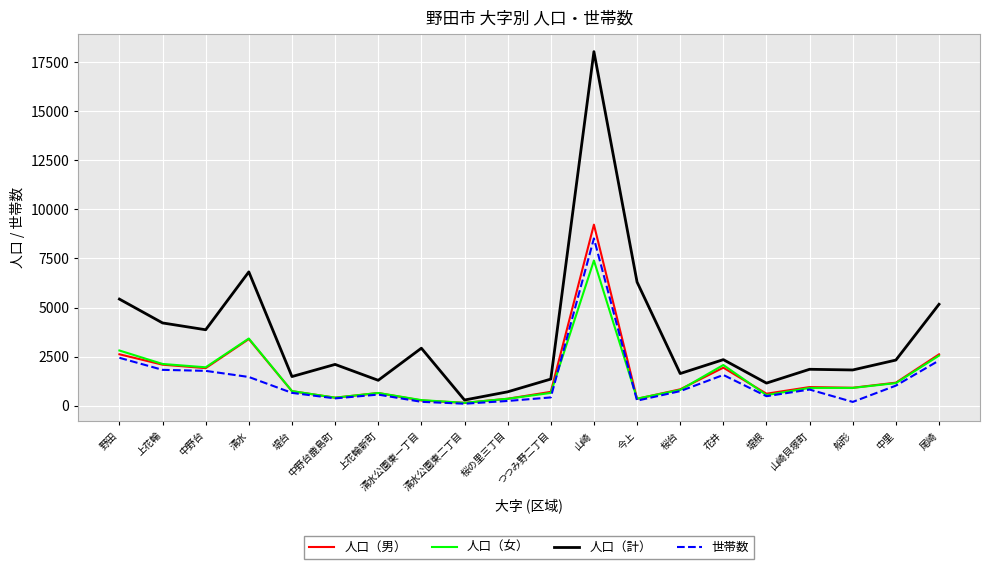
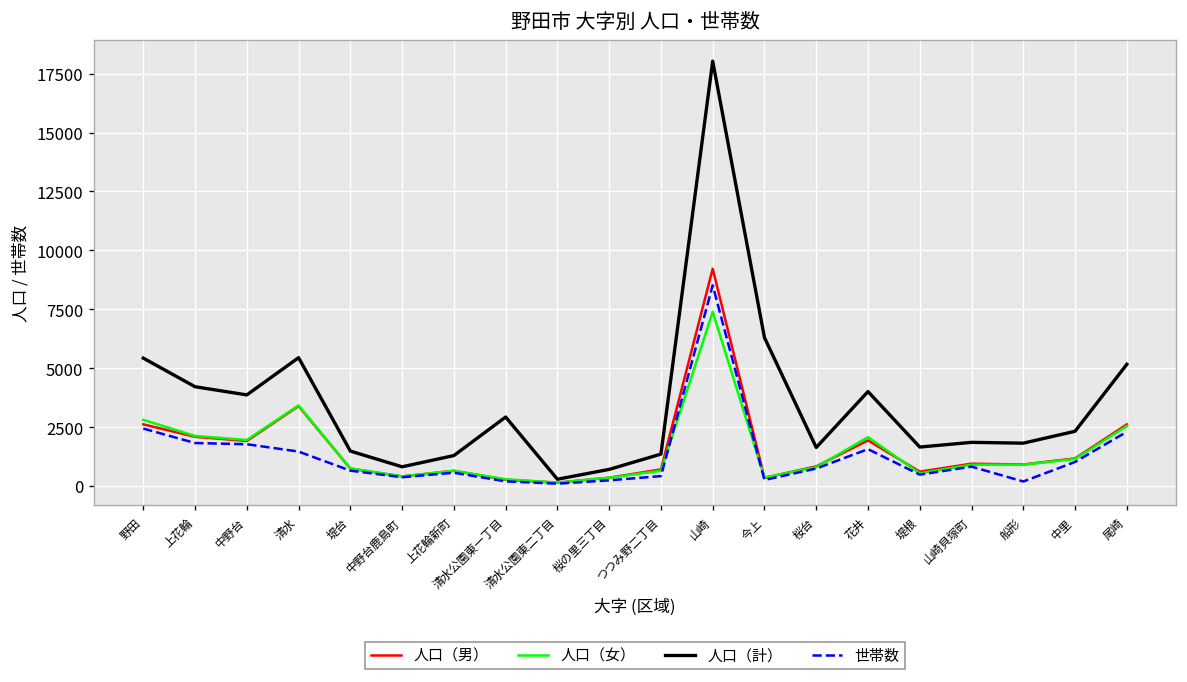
人口（計）, 清水: 6800 -> 5400
人口（計）, 中野台鹿島町: 2100 -> 800
人口（計）, 花井: 2300 -> 4000
人口（計）, 堤根: 1200 -> 1700
